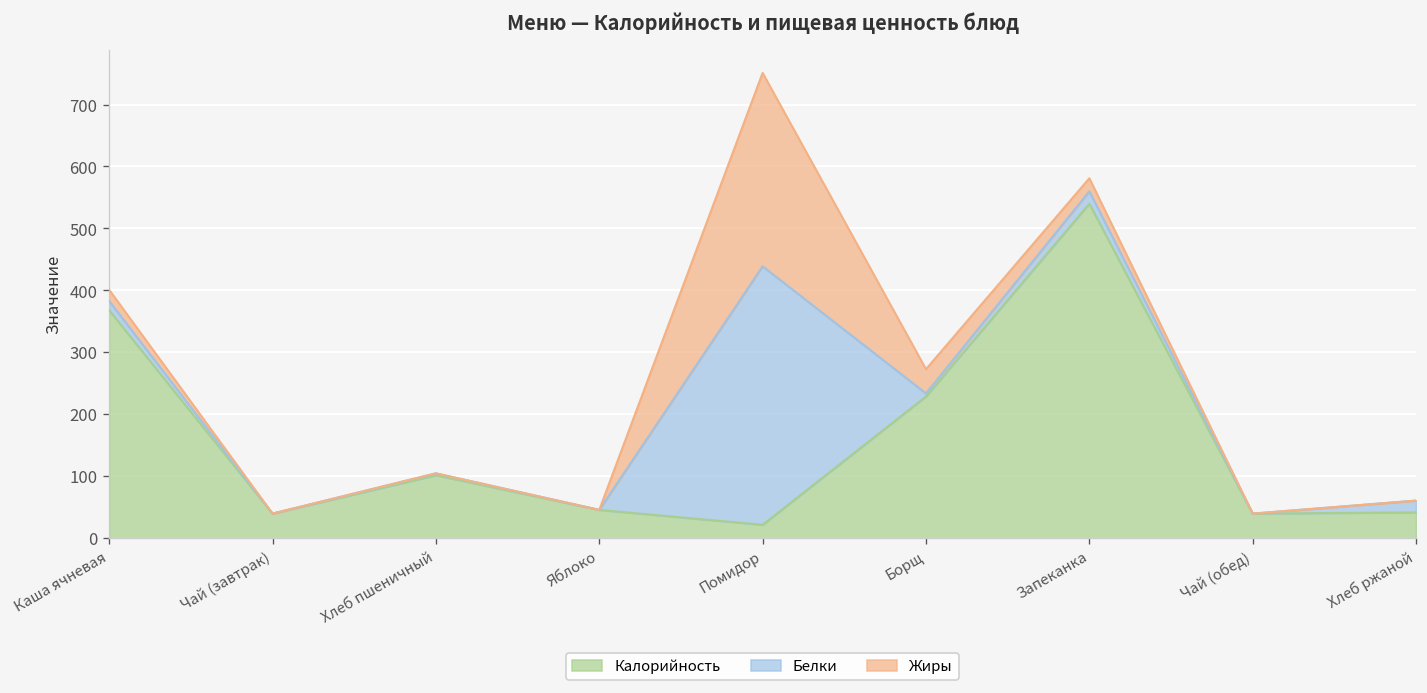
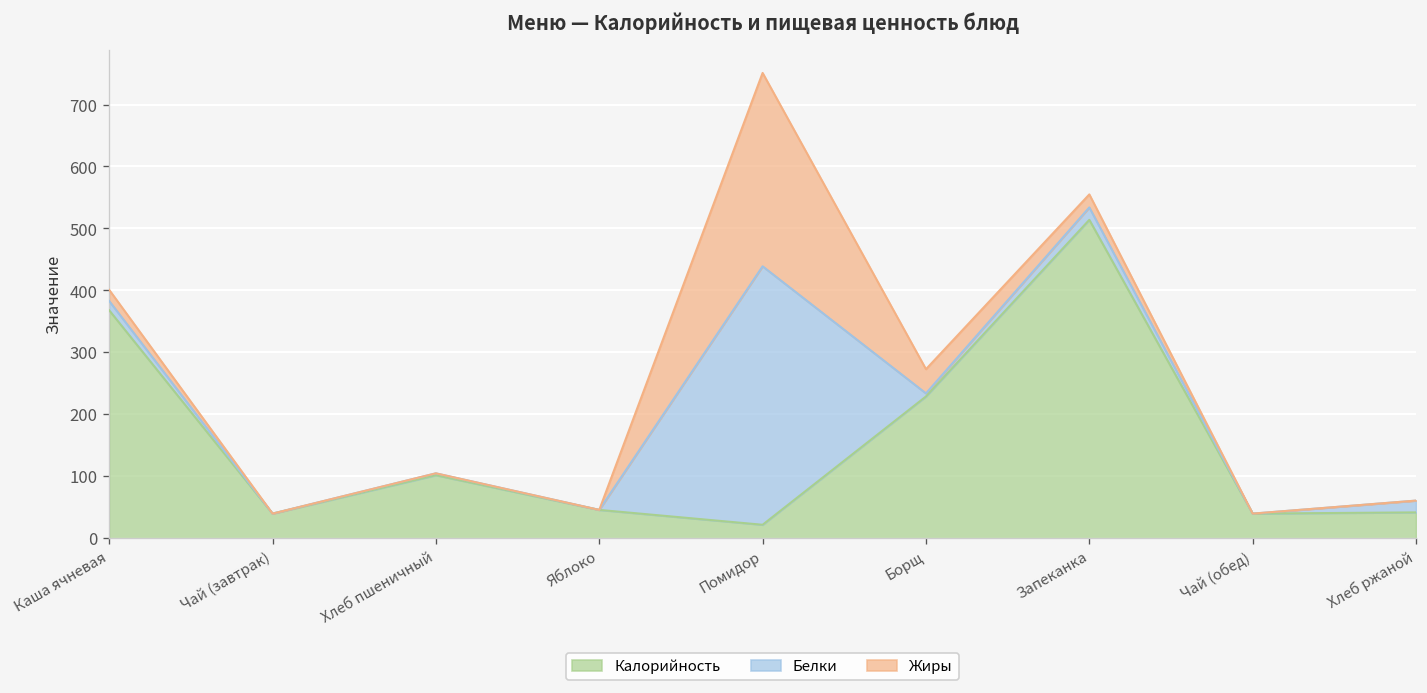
Калорийность, Запеканка: 540 -> 510
